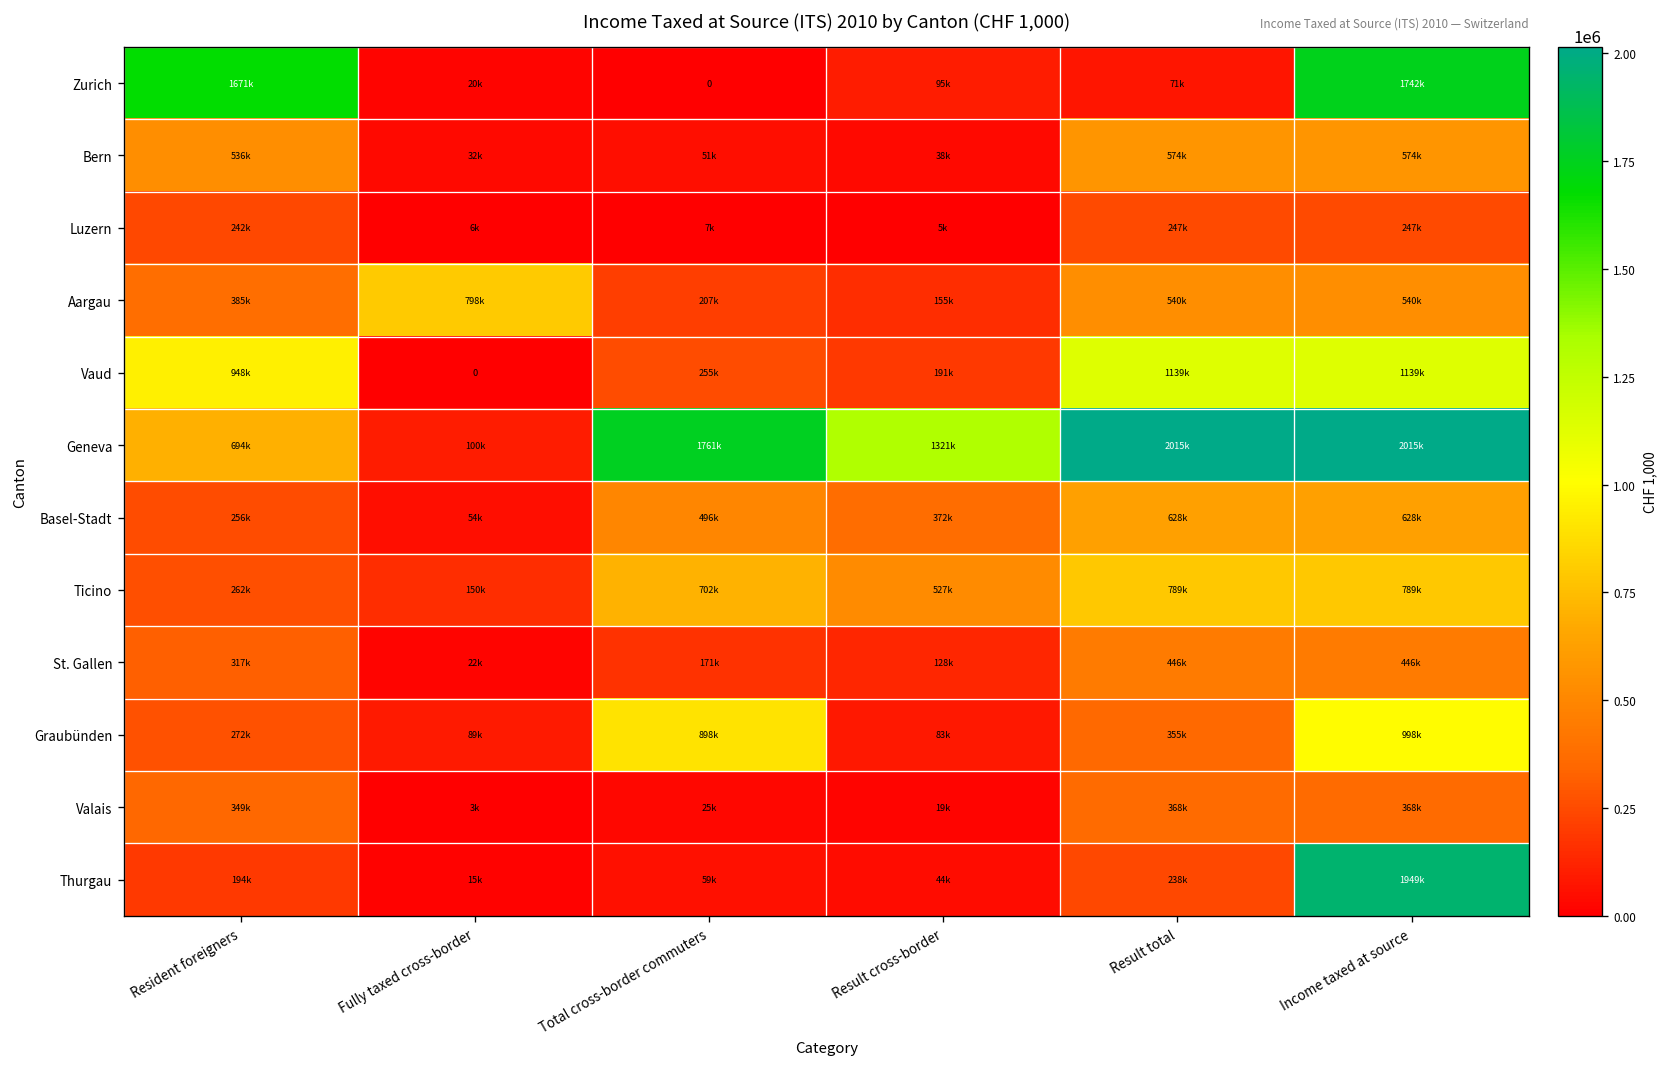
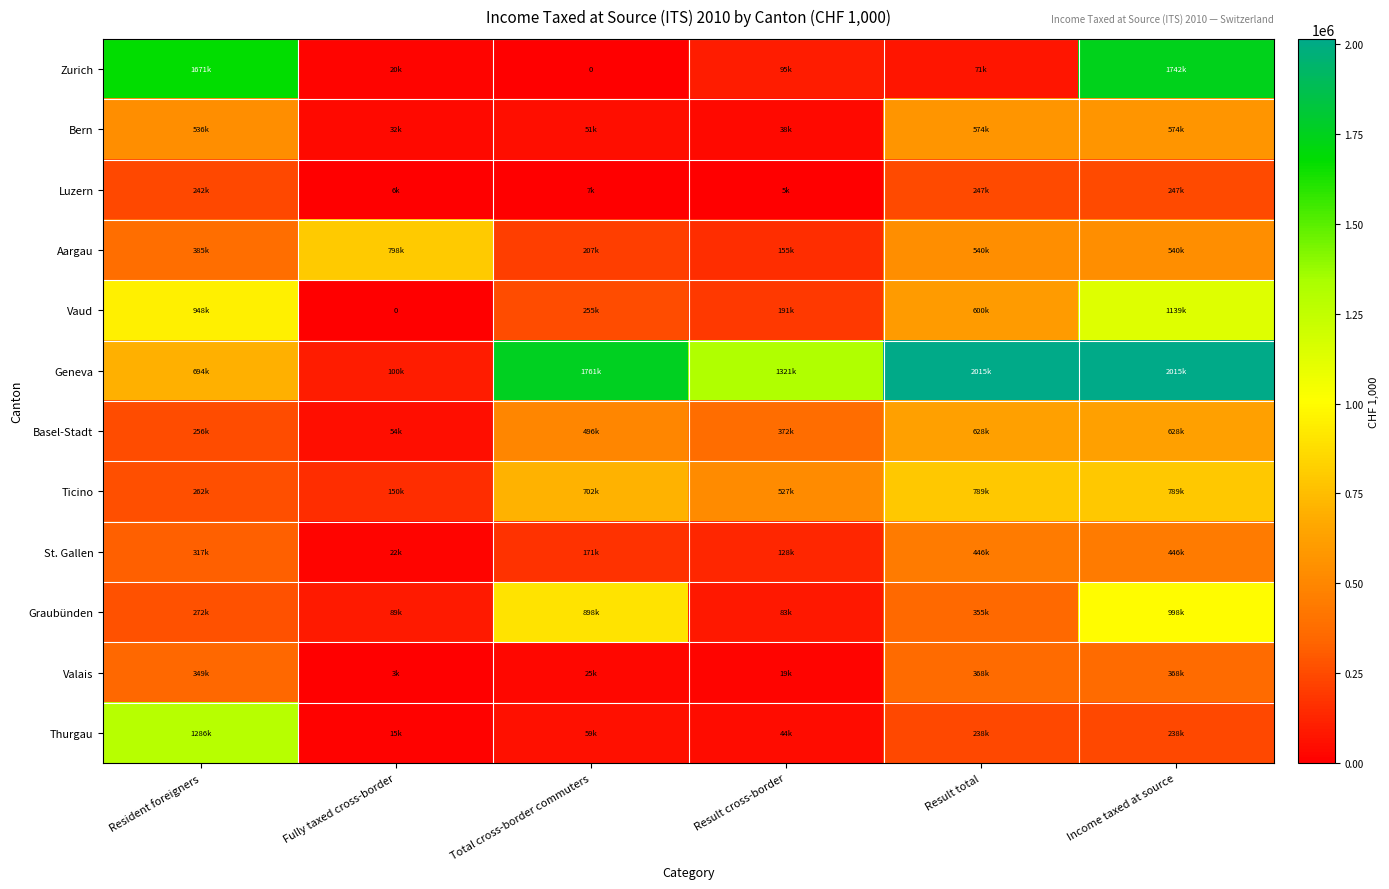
Vaud, Result total: 1139k -> 600k
Thurgau, Resident foreigners: 194k -> 1286k
Thurgau, Income taxed at source: 1949k -> 238k
